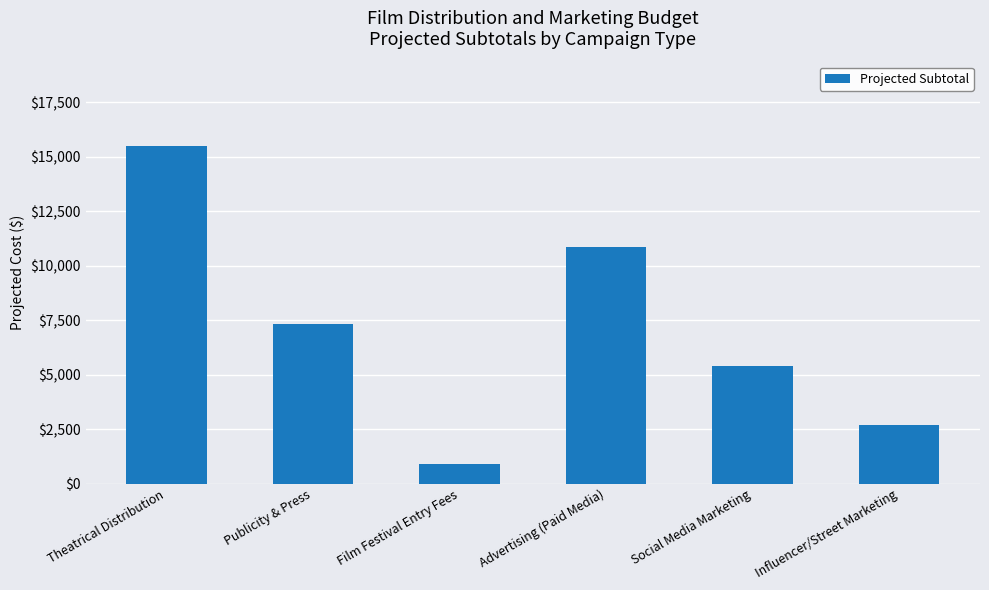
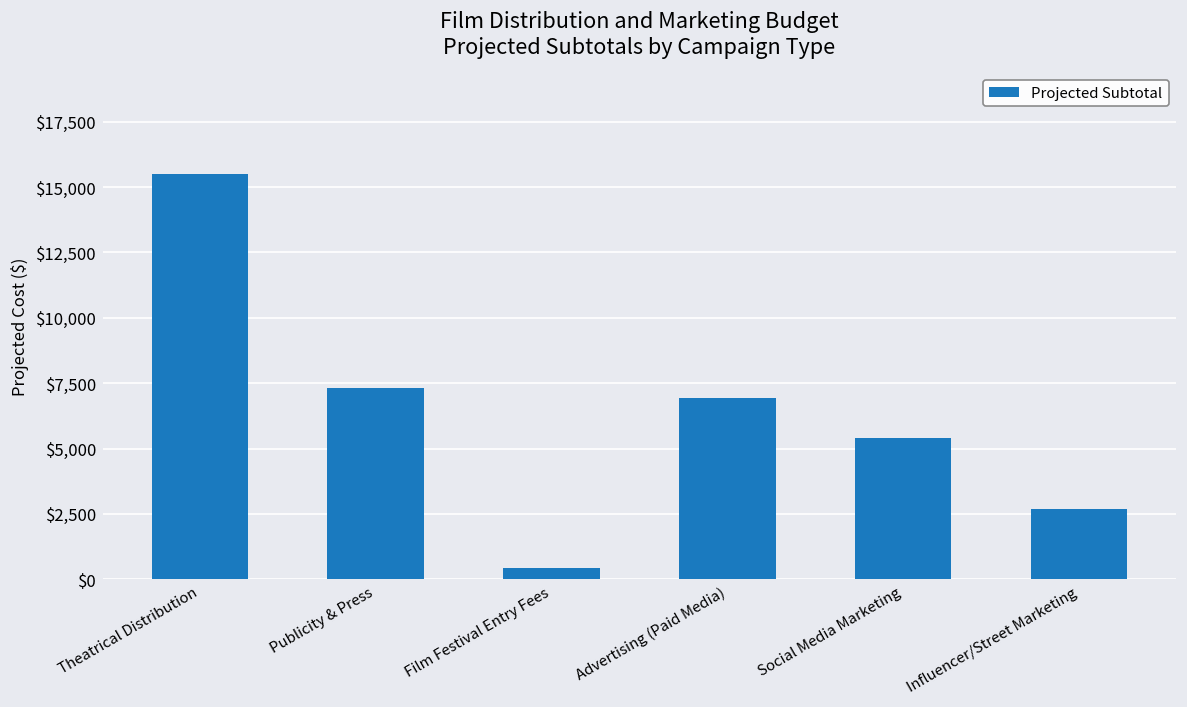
Film Festival Entry Fees: $900 -> $400
Advertising (Paid Media): $10,800 -> $7,000
